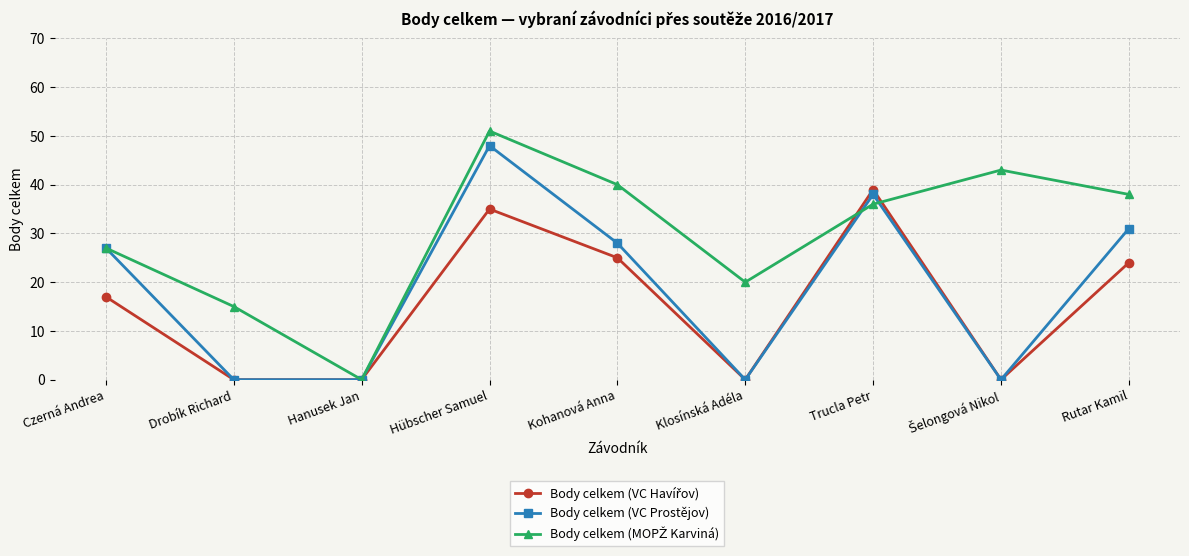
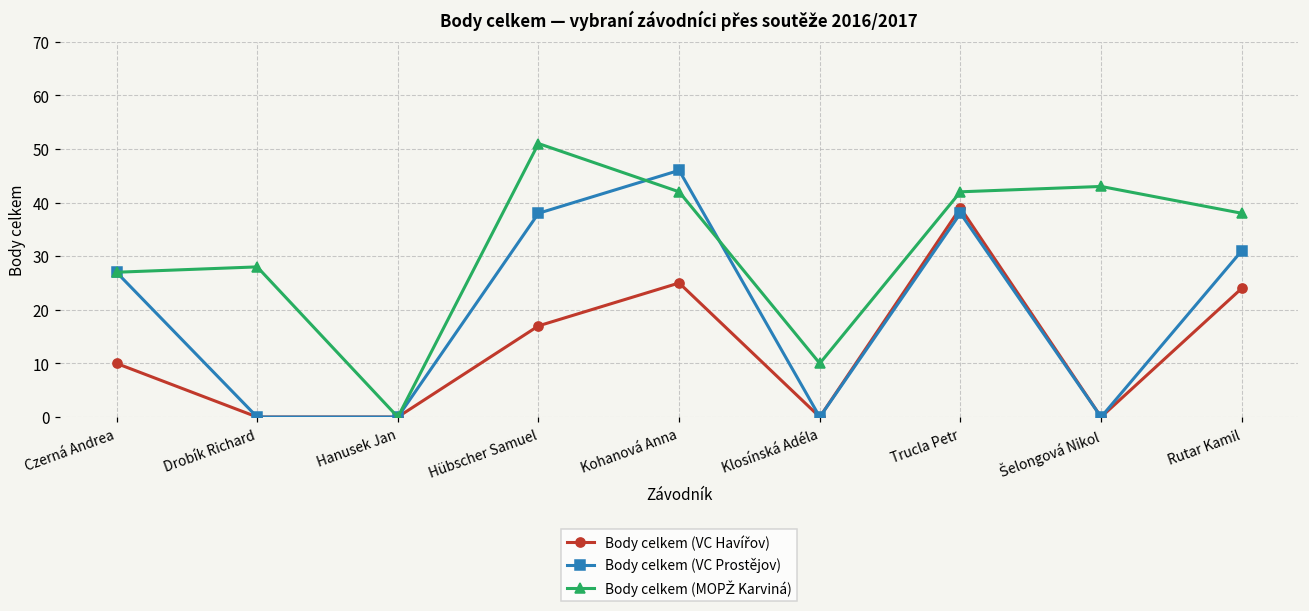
Body celkem (VC Havířov), Czerná Andrea: 17 -> 10
Body celkem (MOPŽ Karviná), Drobík Richard: 15 -> 28
Body celkem (VC Havířov), Hübscher Samuel: 35 -> 17
Body celkem (VC Prostějov), Hübscher Samuel: 48 -> 38
Body celkem (VC Prostějov), Kohanová Anna: 28 -> 46
Body celkem (MOPŽ Karviná), Kohanová Anna: 40 -> 42
Body celkem (MOPŽ Karviná), Klosínská Adéla: 20 -> 10
Body celkem (MOPŽ Karviná), Trucla Petr: 36 -> 42
